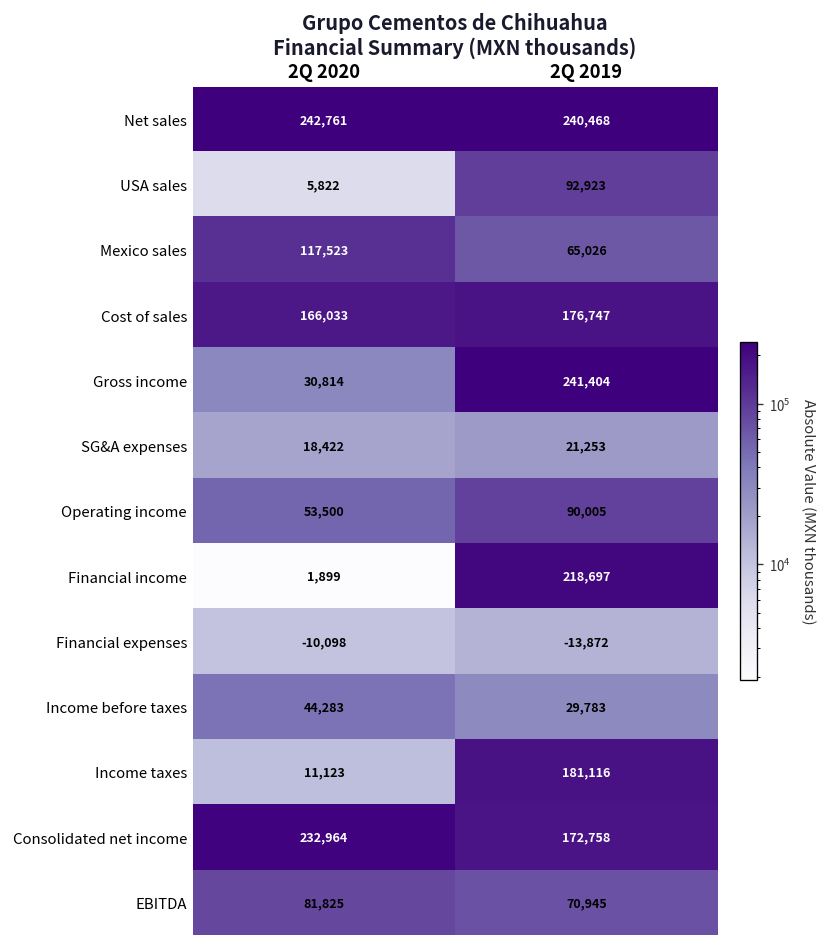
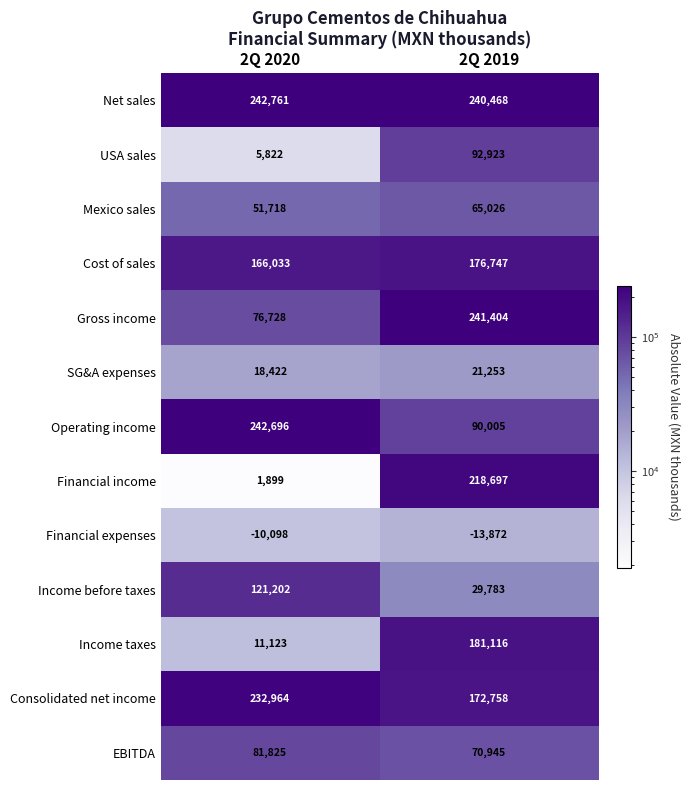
Mexico sales, 2Q 2020: 117,523 -> 51,718
Gross income, 2Q 2020: 30,814 -> 76,728
Operating income, 2Q 2020: 53,500 -> 242,696
Income before taxes, 2Q 2020: 44,283 -> 121,202
